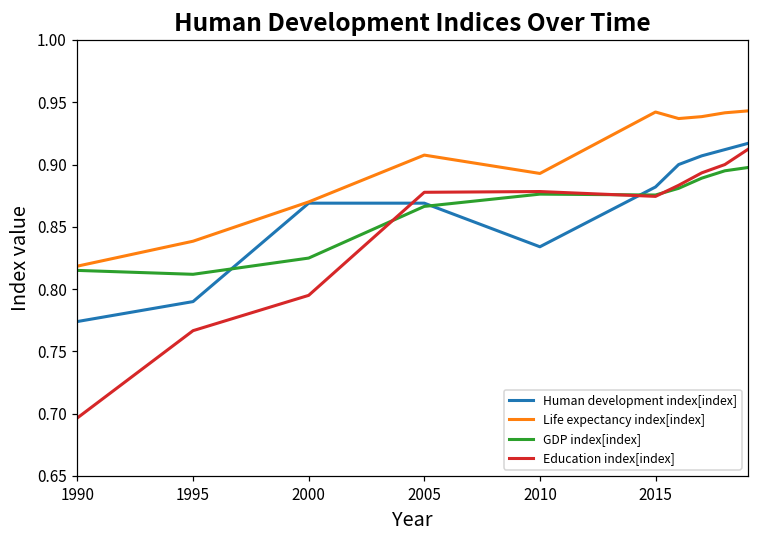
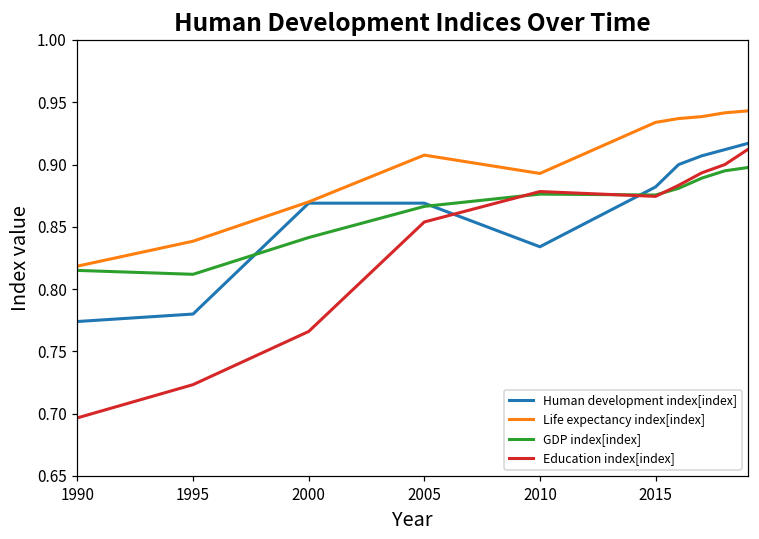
Human development index[index], 1995: 0.79 -> 0.78
Education index[index], 1995: 0.767 -> 0.723
GDP index[index], 2000: 0.825 -> 0.841
Education index[index], 2000: 0.795 -> 0.766
Education index[index], 2005: 0.878 -> 0.854
Life expectancy index[index], 2015: 0.942 -> 0.934
